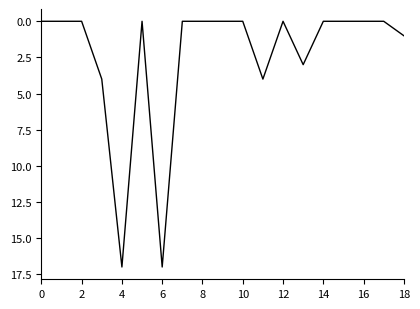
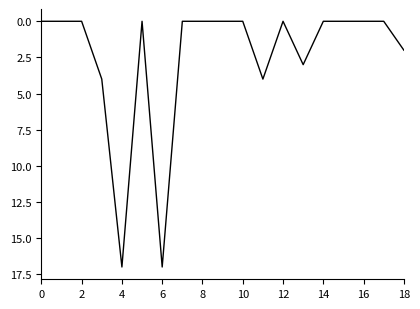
18: 1 -> 2
